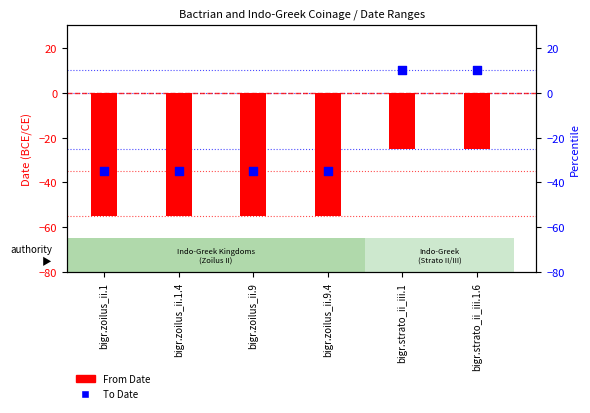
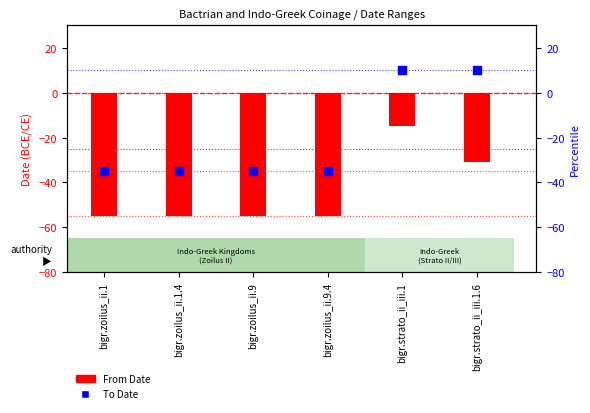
From Date, bigr.strato_ii_iii.1: -25 -> -15
From Date, bigr.strato_ii_iii.1.6: -25 -> -31
